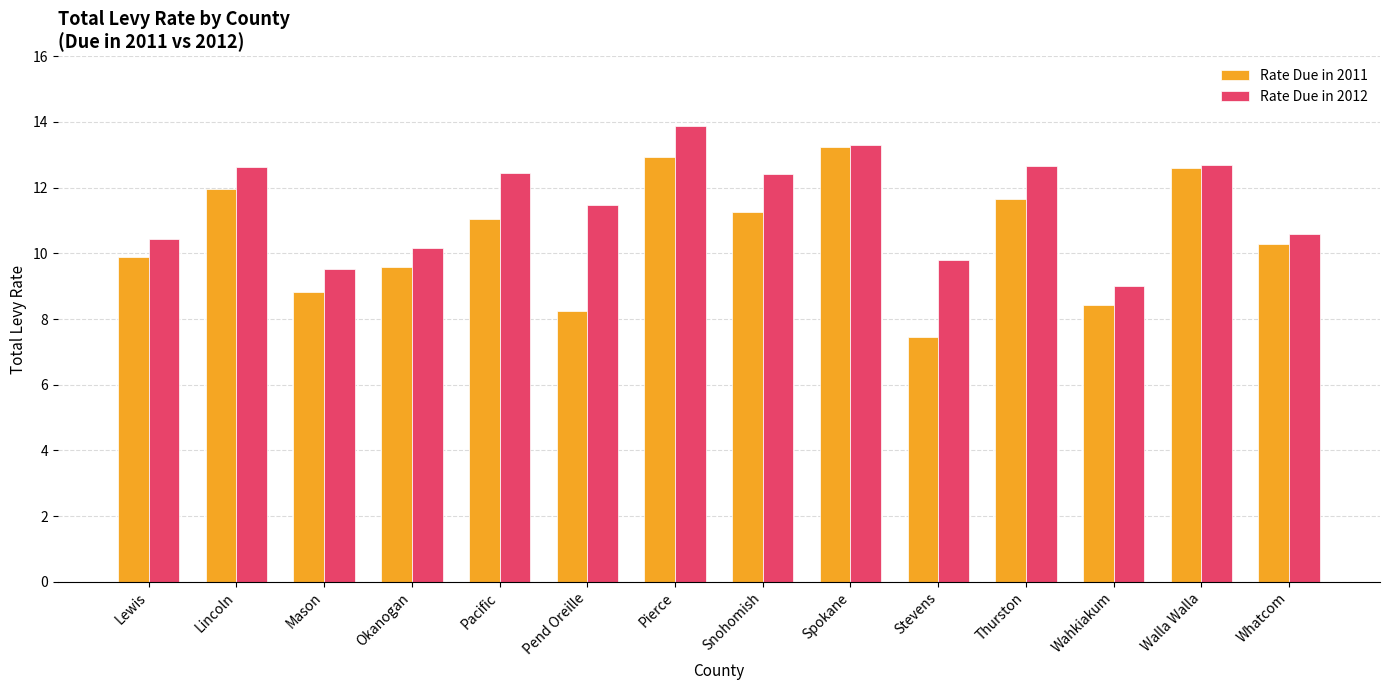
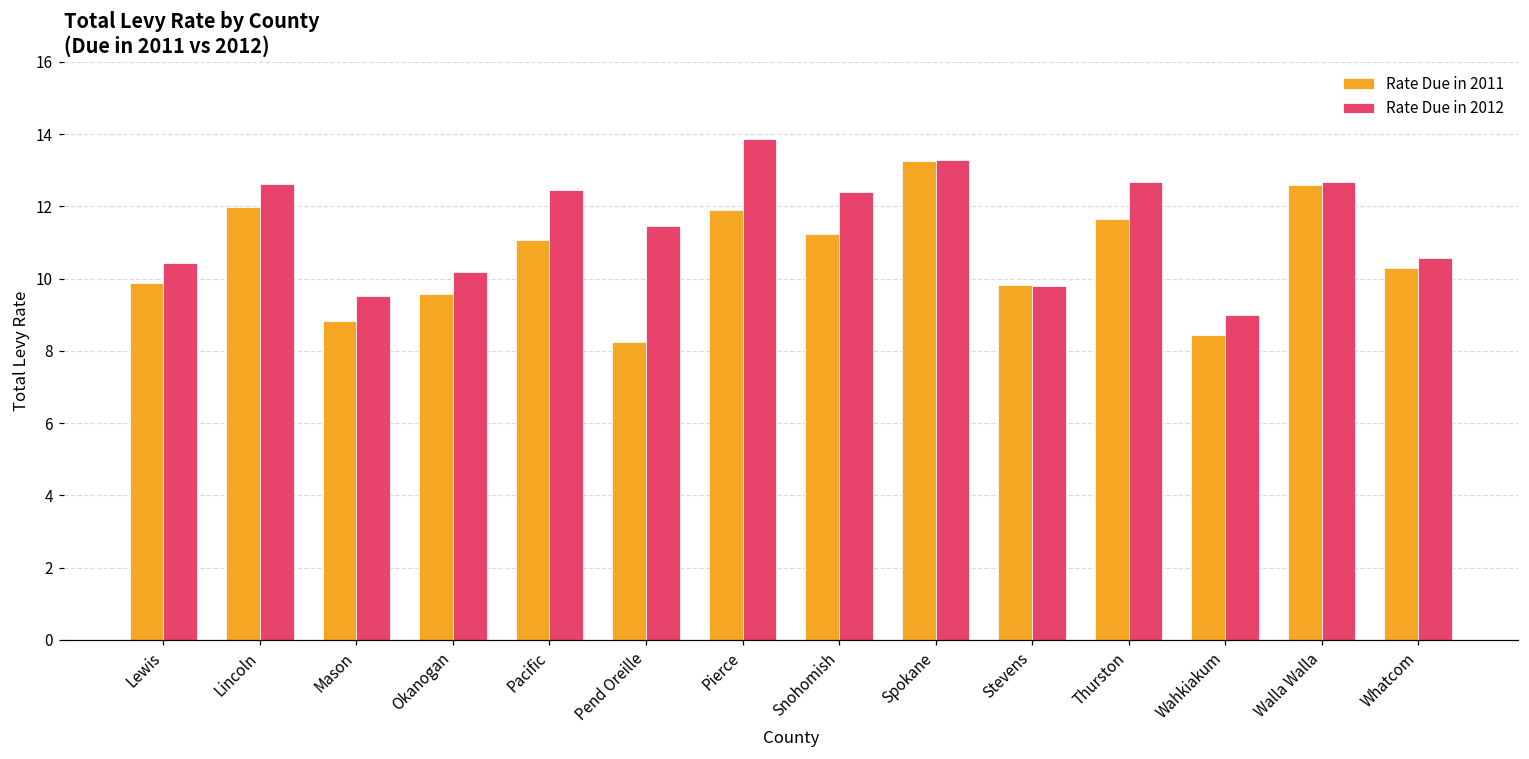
Rate Due in 2011, Pierce: 12.9 -> 11.9
Rate Due in 2011, Stevens: 7.5 -> 9.8
